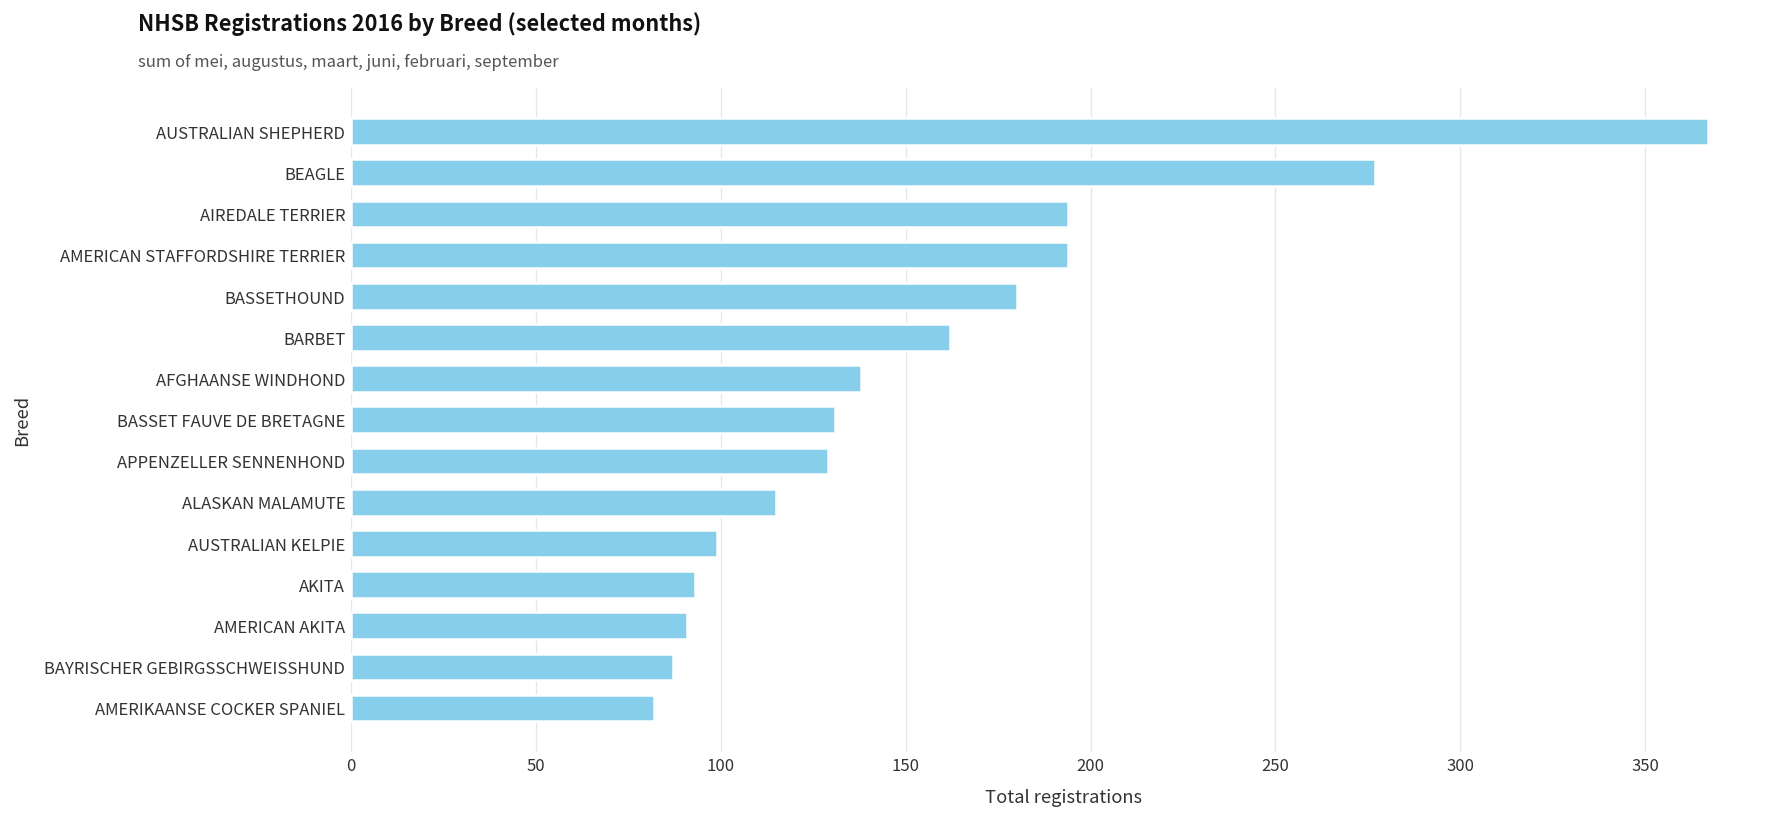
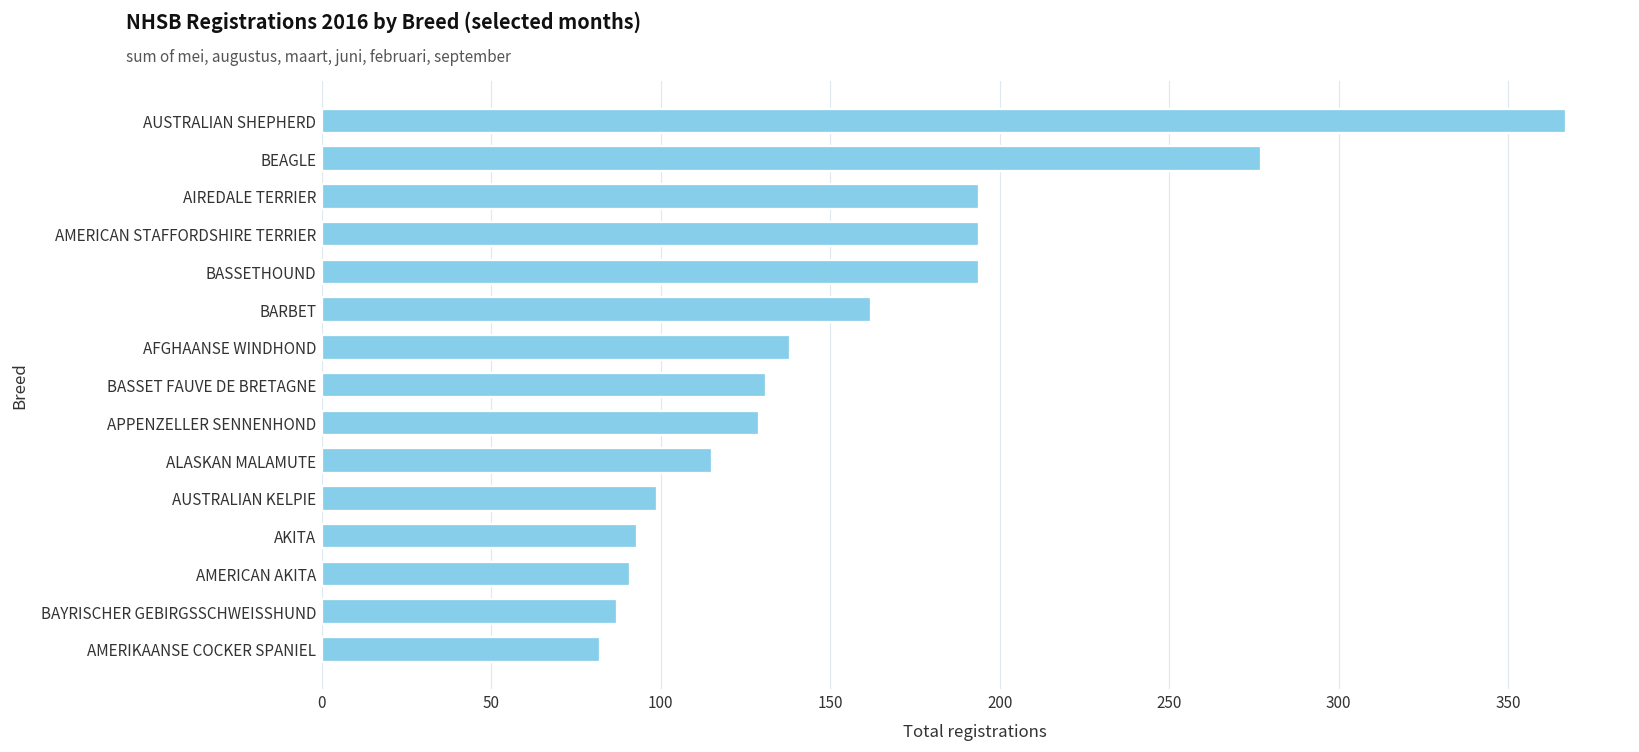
BASSETHOUND: 180 -> 194
